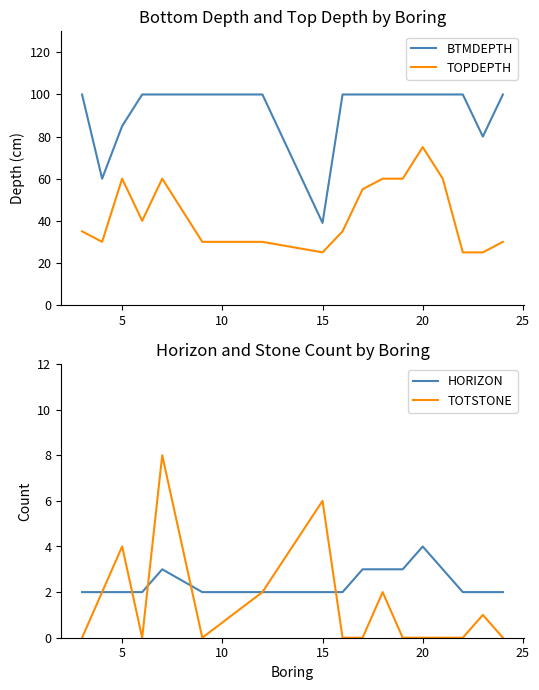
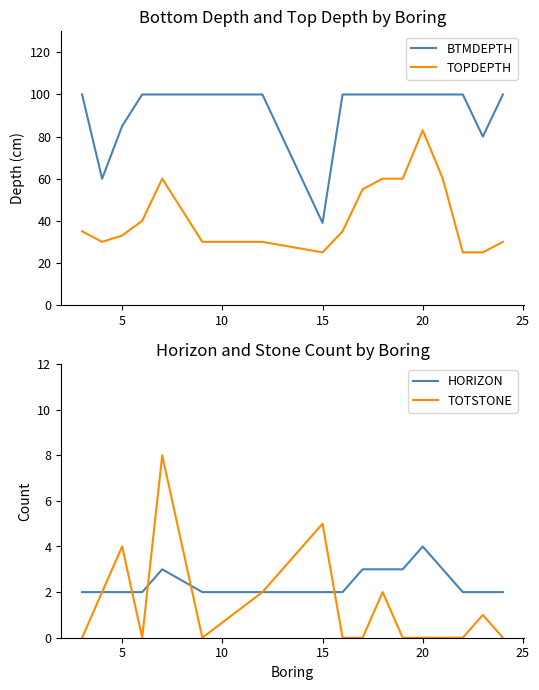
Bottom Depth and Top Depth by Boring, TOPDEPTH, 5: 60 -> 33
Bottom Depth and Top Depth by Boring, TOPDEPTH, 20: 75 -> 83
Horizon and Stone Count by Boring, TOTSTONE, 15: 6 -> 5
